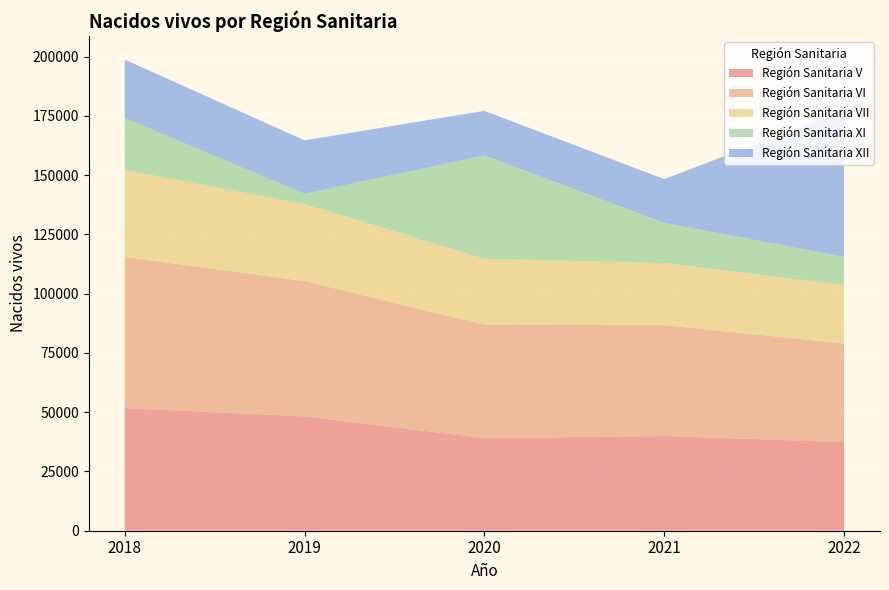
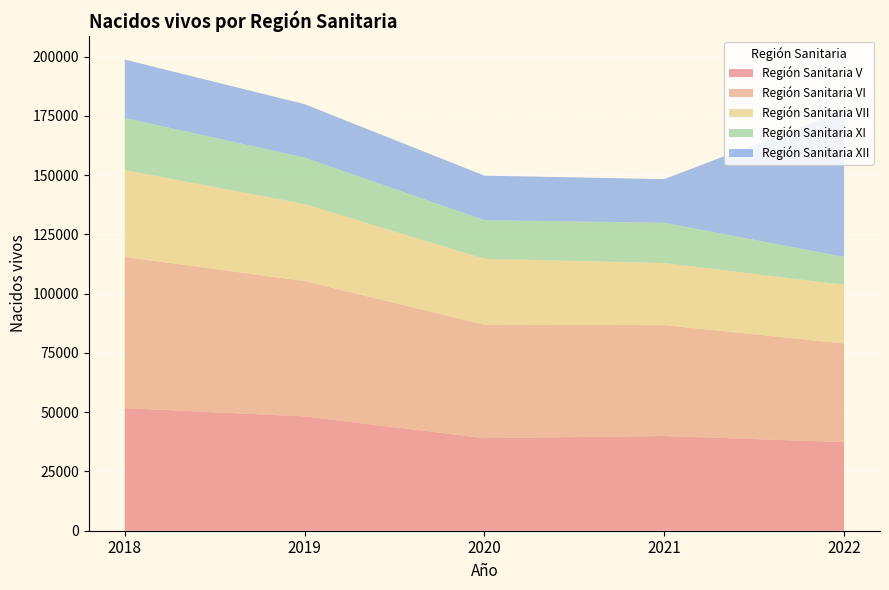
Región Sanitaria XI, 2019: 4000 -> 20000
Región Sanitaria XI, 2020: 44000 -> 16000
